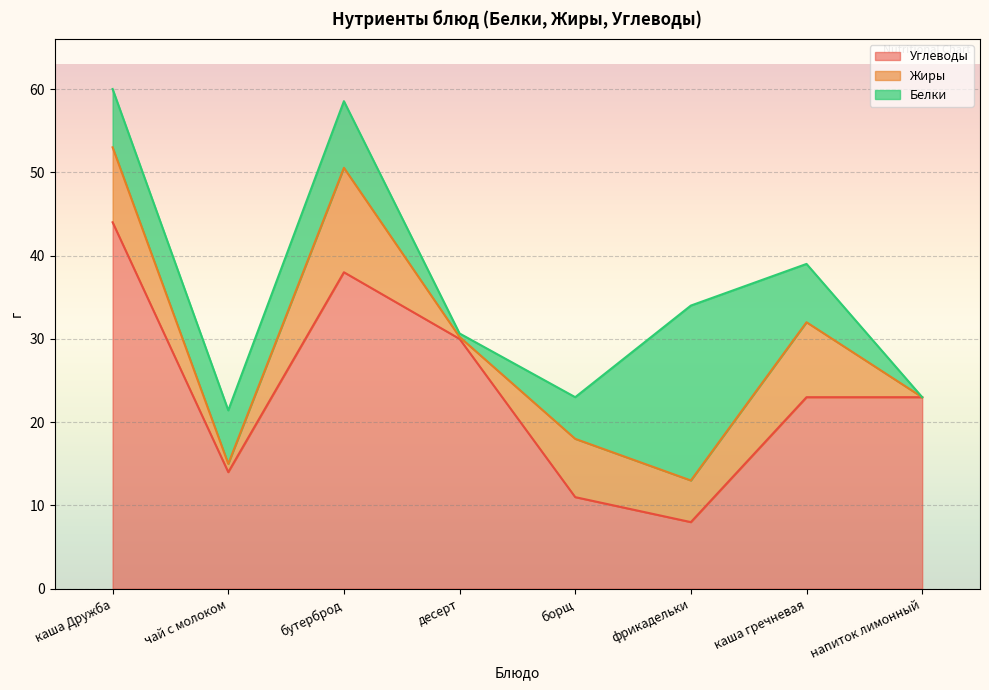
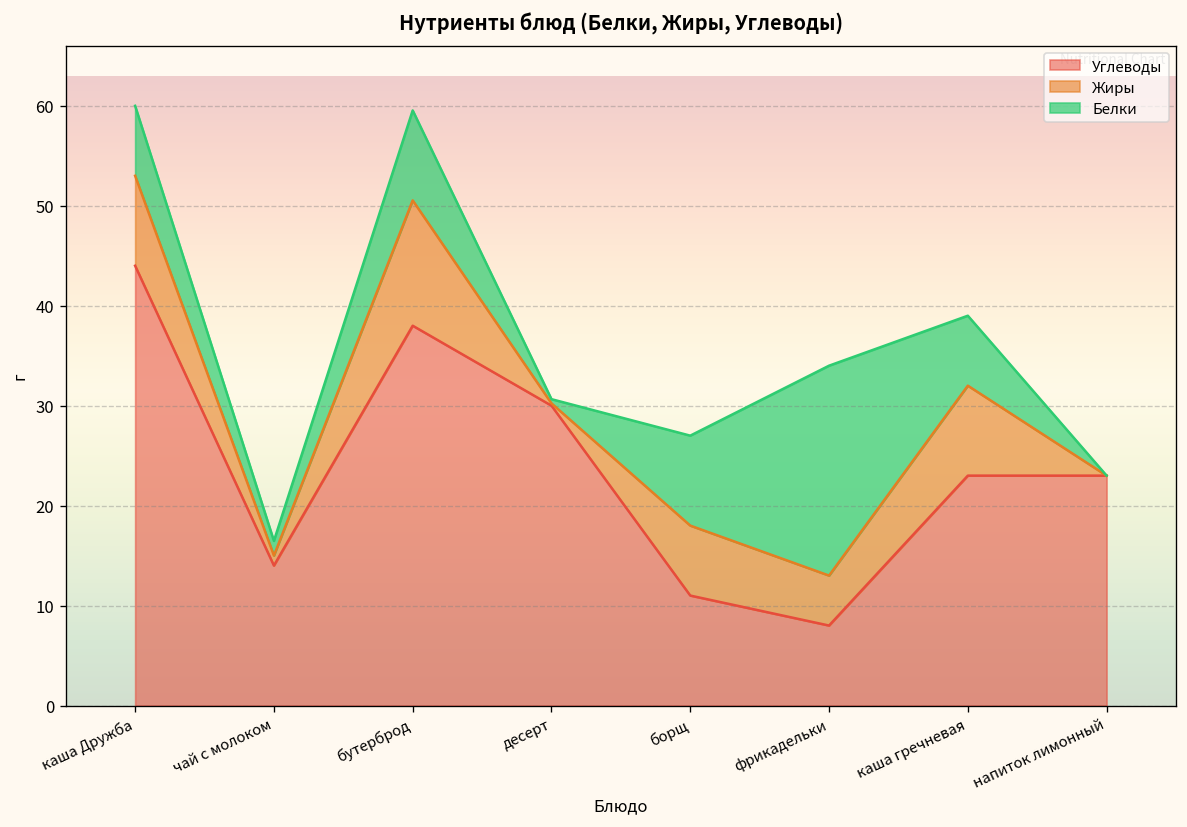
Белки, чай с молоком: 6 -> 1
Белки, бутерброд: 8 -> 9
Белки, борщ: 5 -> 9
